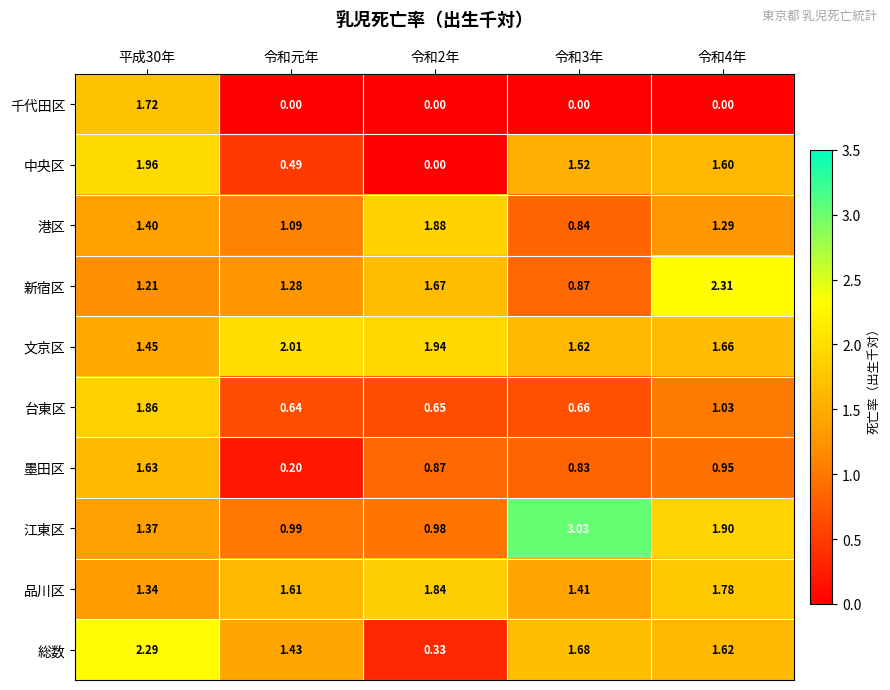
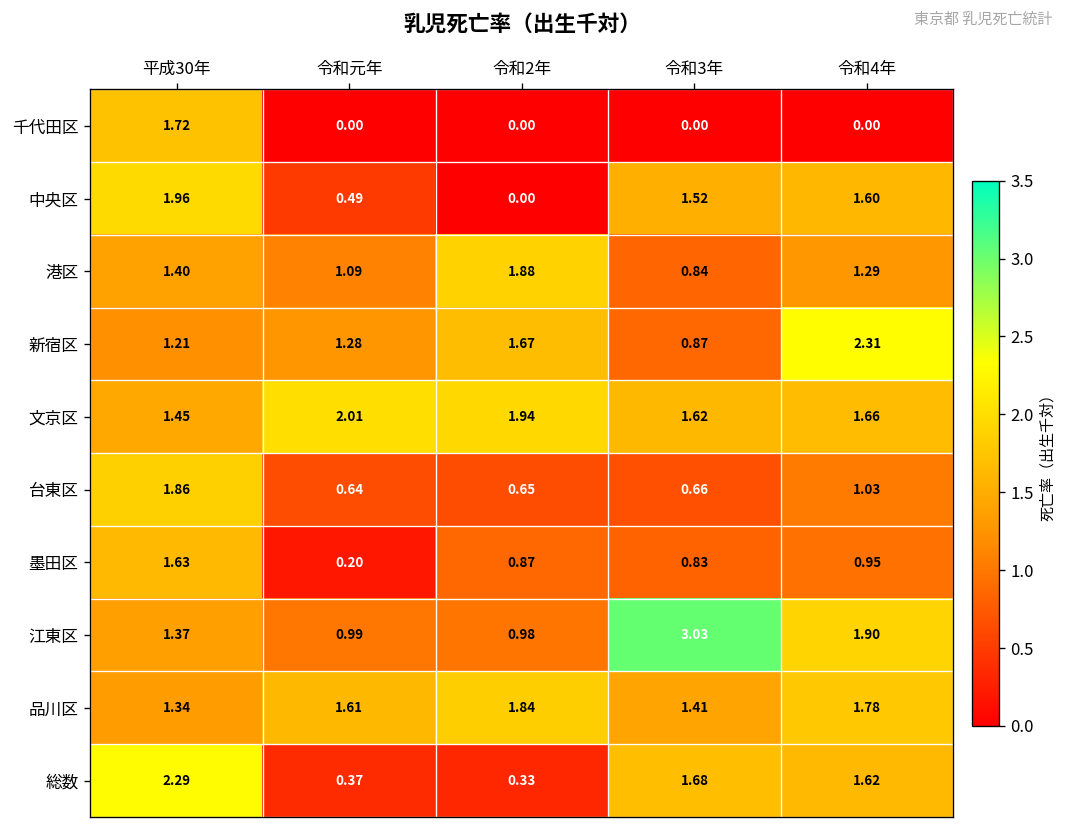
総数, 令和元年: 1.43 -> 0.37
